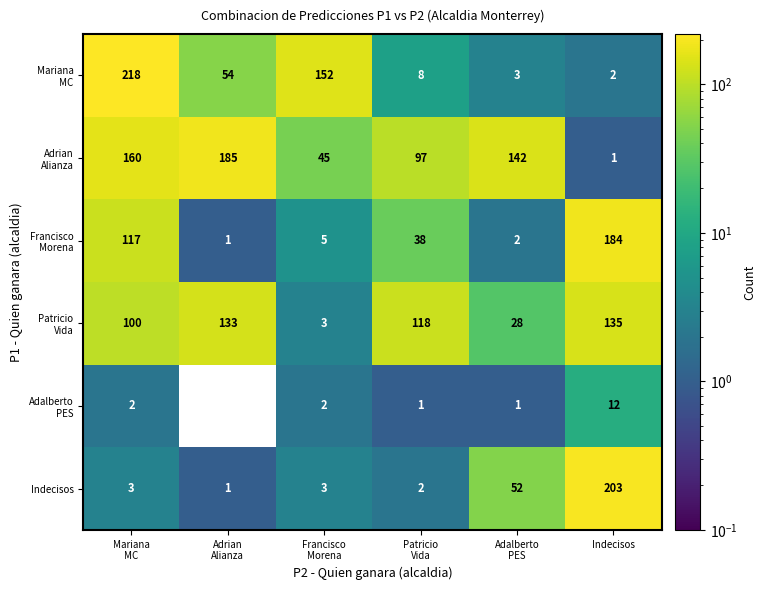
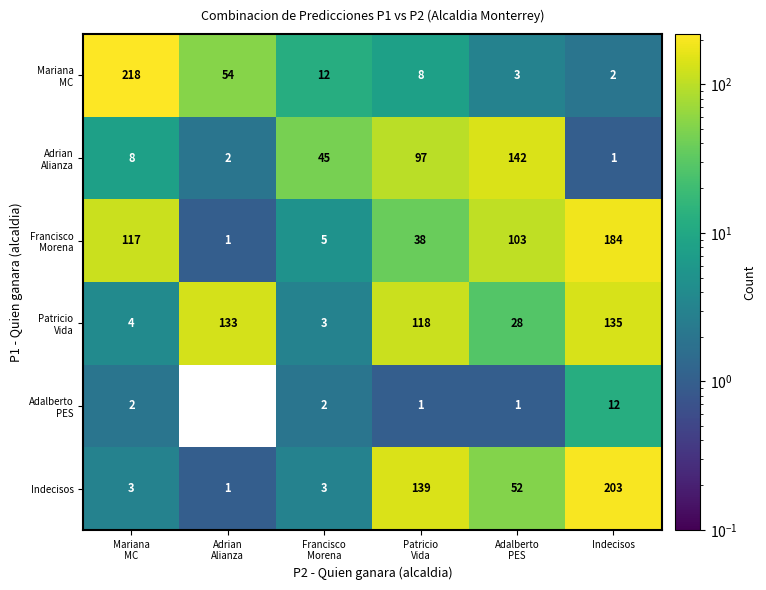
Mariana MC, Francisco Morena: 152 -> 12
Adrian Alianza, Mariana MC: 160 -> 8
Adrian Alianza, Adrian Alianza: 185 -> 2
Francisco Morena, Adalberto PES: 2 -> 103
Patricio Vida, Mariana MC: 100 -> 4
Indecisos, Patricio Vida: 2 -> 139
